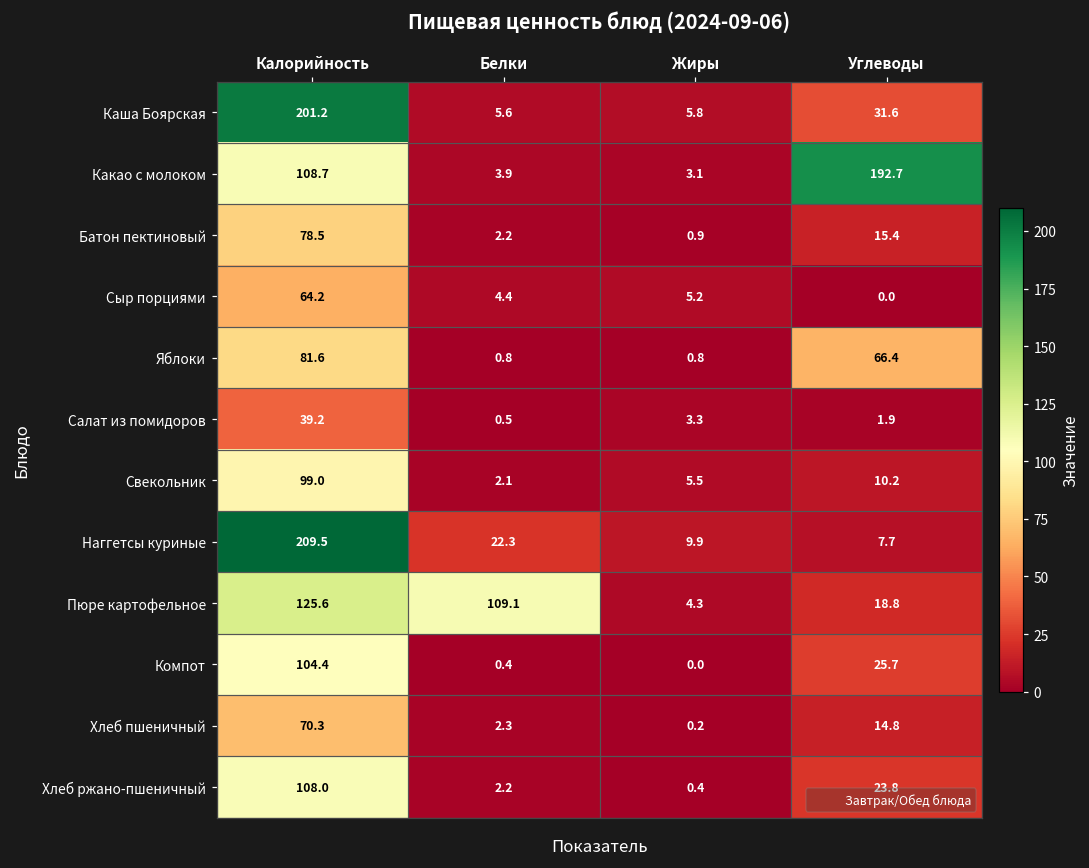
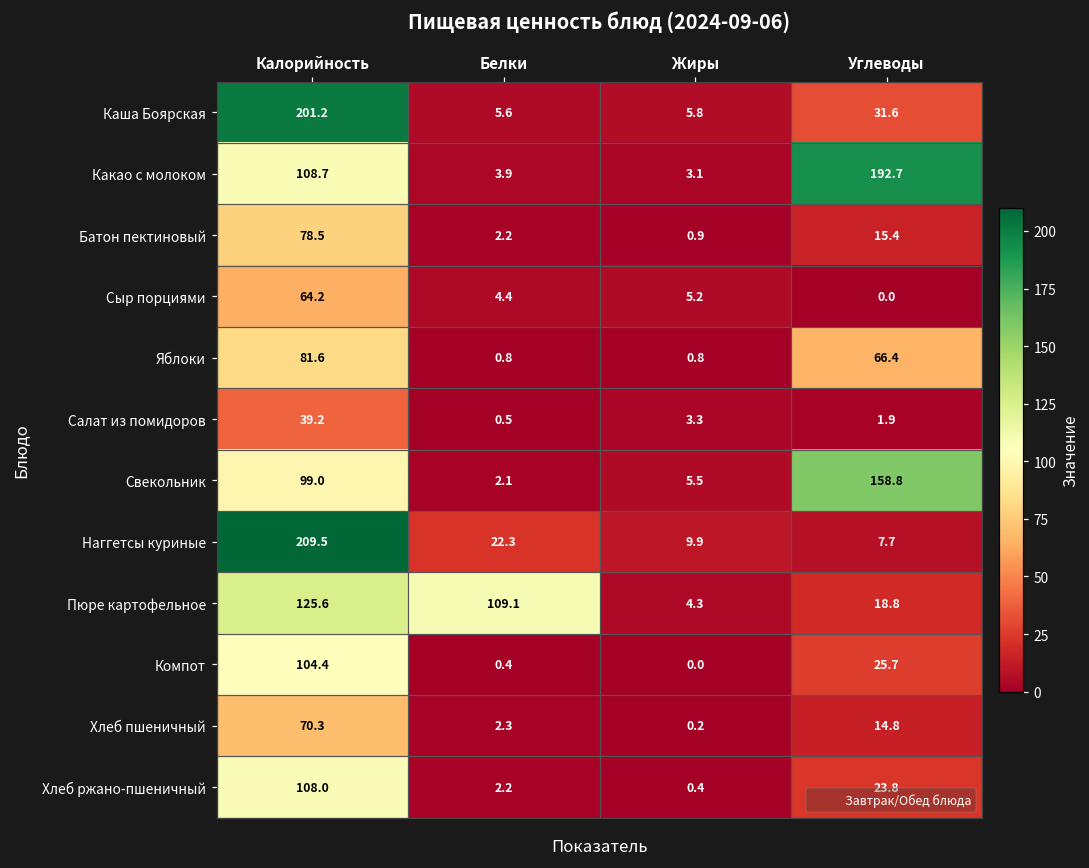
Свекольник, Углеводы: 10.2 -> 158.8
